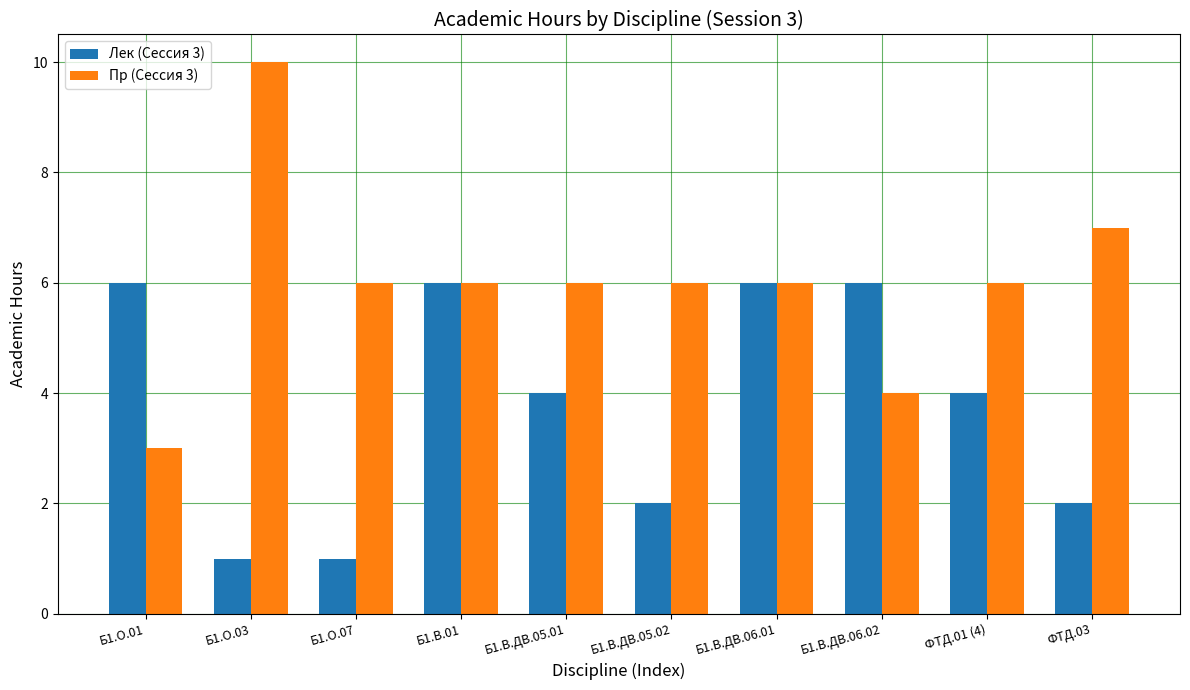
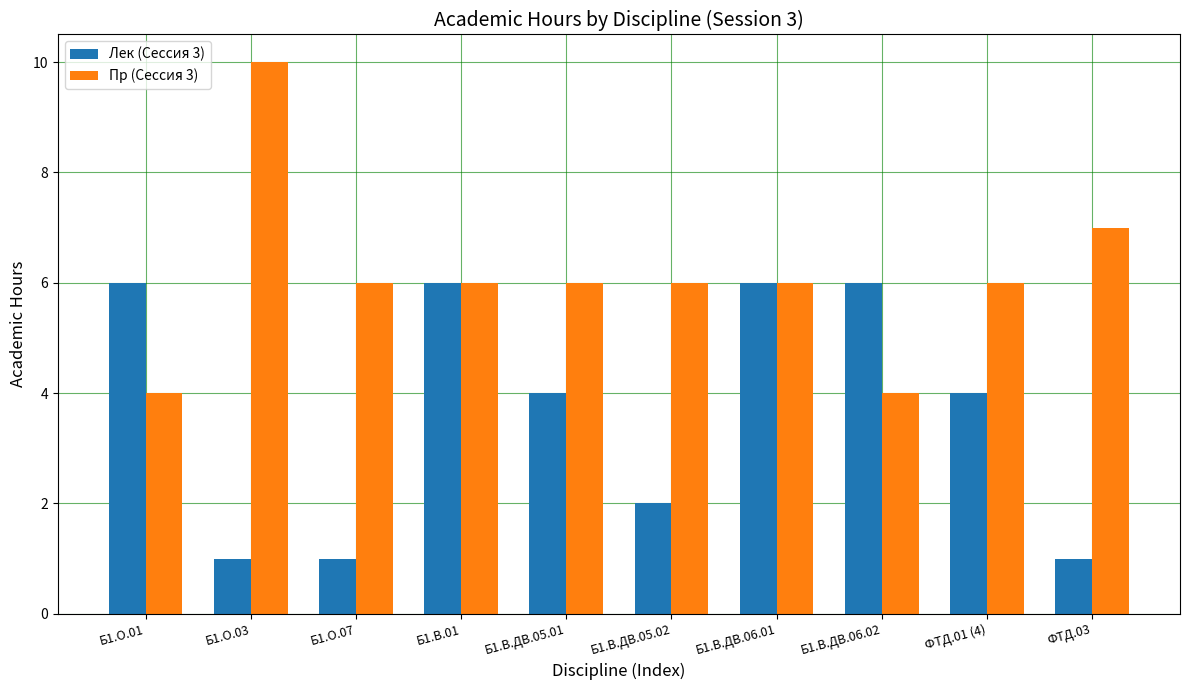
Пр (Сессия 3), Б1.О.01: 3 -> 4
Лек (Сессия 3), ФТД.03: 2 -> 1
